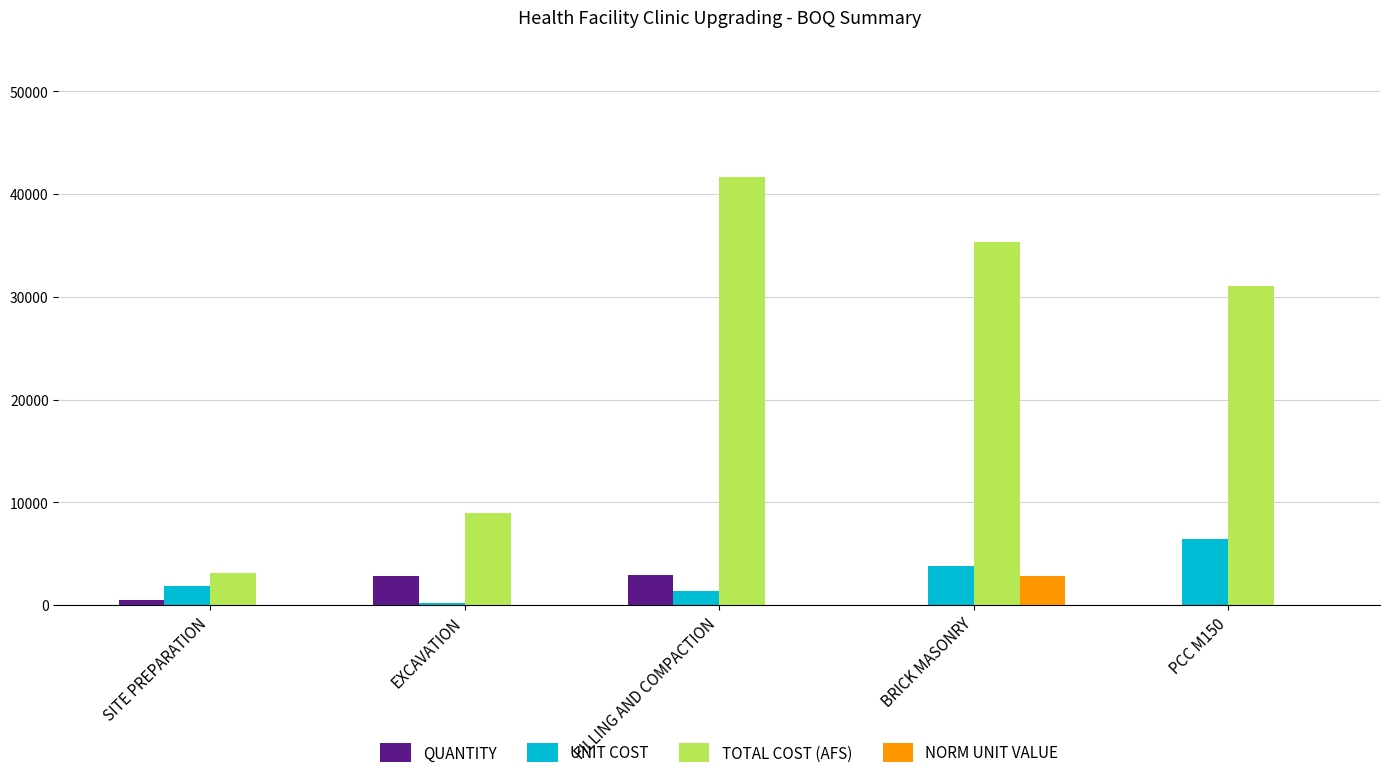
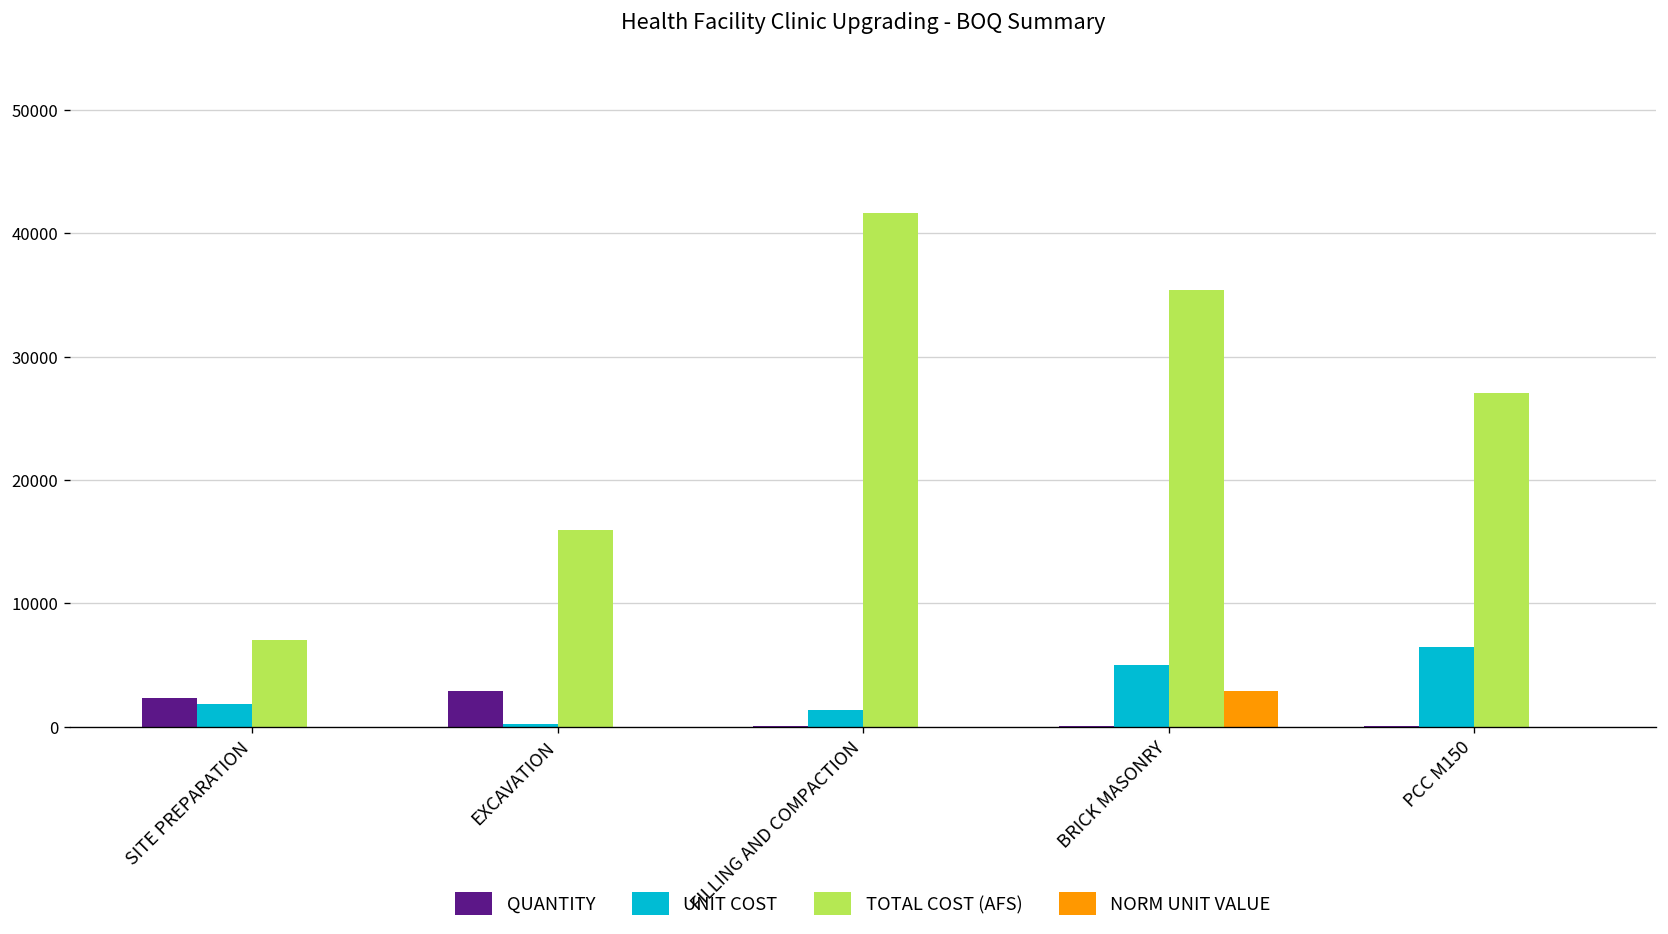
QUANTITY, SITE PREPARATION: 500 -> 2300
TOTAL COST (AFS), SITE PREPARATION: 3100 -> 7000
TOTAL COST (AFS), EXCAVATION: 9000 -> 15900
QUANTITY, FILLING AND COMPACTION: 3000 -> 100
UNIT COST, BRICK MASONRY: 3800 -> 5000
TOTAL COST (AFS), PCC M150: 31100 -> 27000
